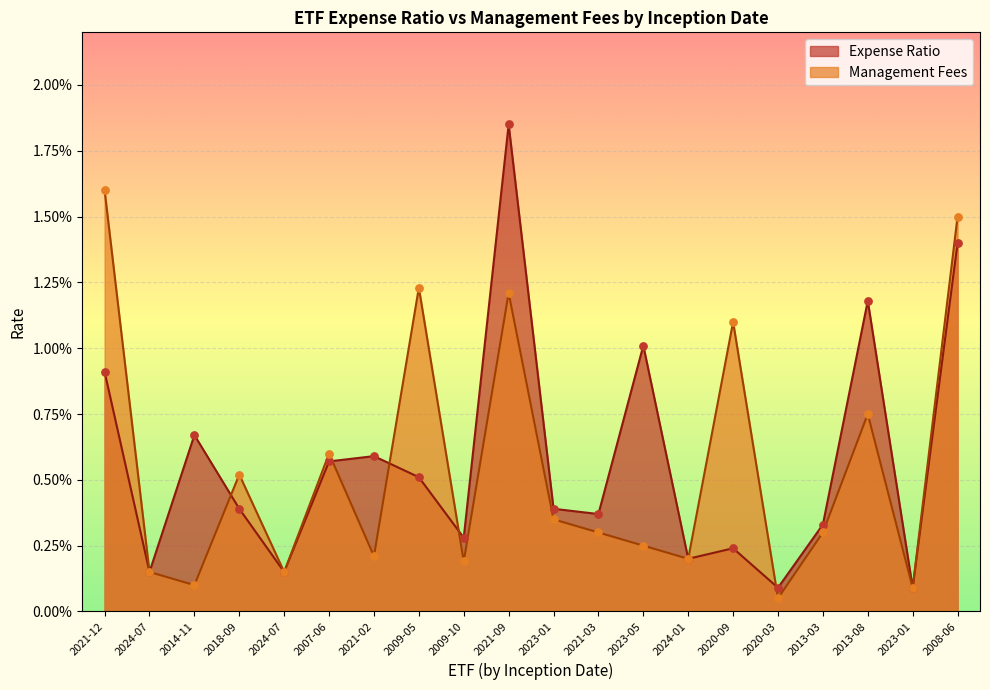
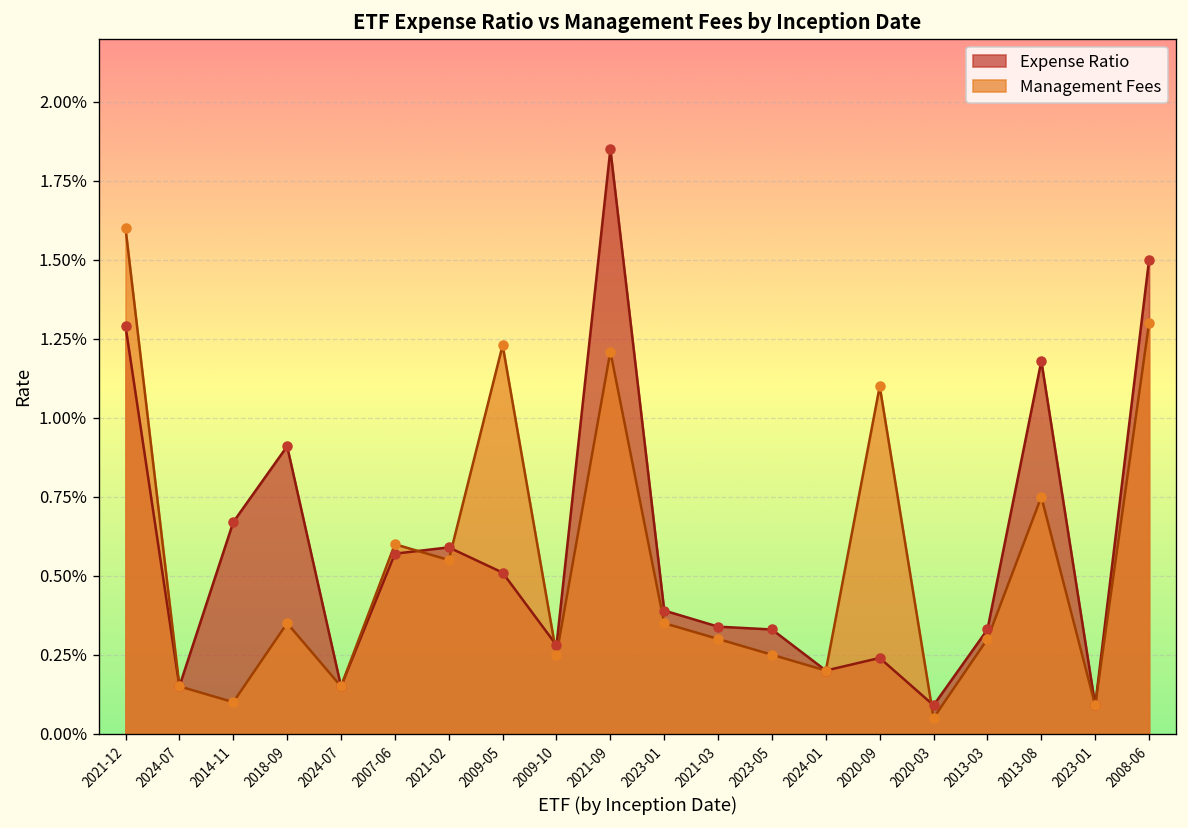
Expense Ratio, 2021-12: 0.91% -> 1.29%
Expense Ratio, 2018-09: 0.39% -> 0.91%
Management Fees, 2018-09: 0.52% -> 0.35%
Management Fees, 2021-02: 0.21% -> 0.55%
Management Fees, 2009-10: 0.19% -> 0.25%
Expense Ratio, 2021-03: 0.37% -> 0.34%
Expense Ratio, 2023-05: 1.01% -> 0.33%
Expense Ratio, 2008-06: 1.40% -> 1.50%
Management Fees, 2008-06: 1.50% -> 1.30%
